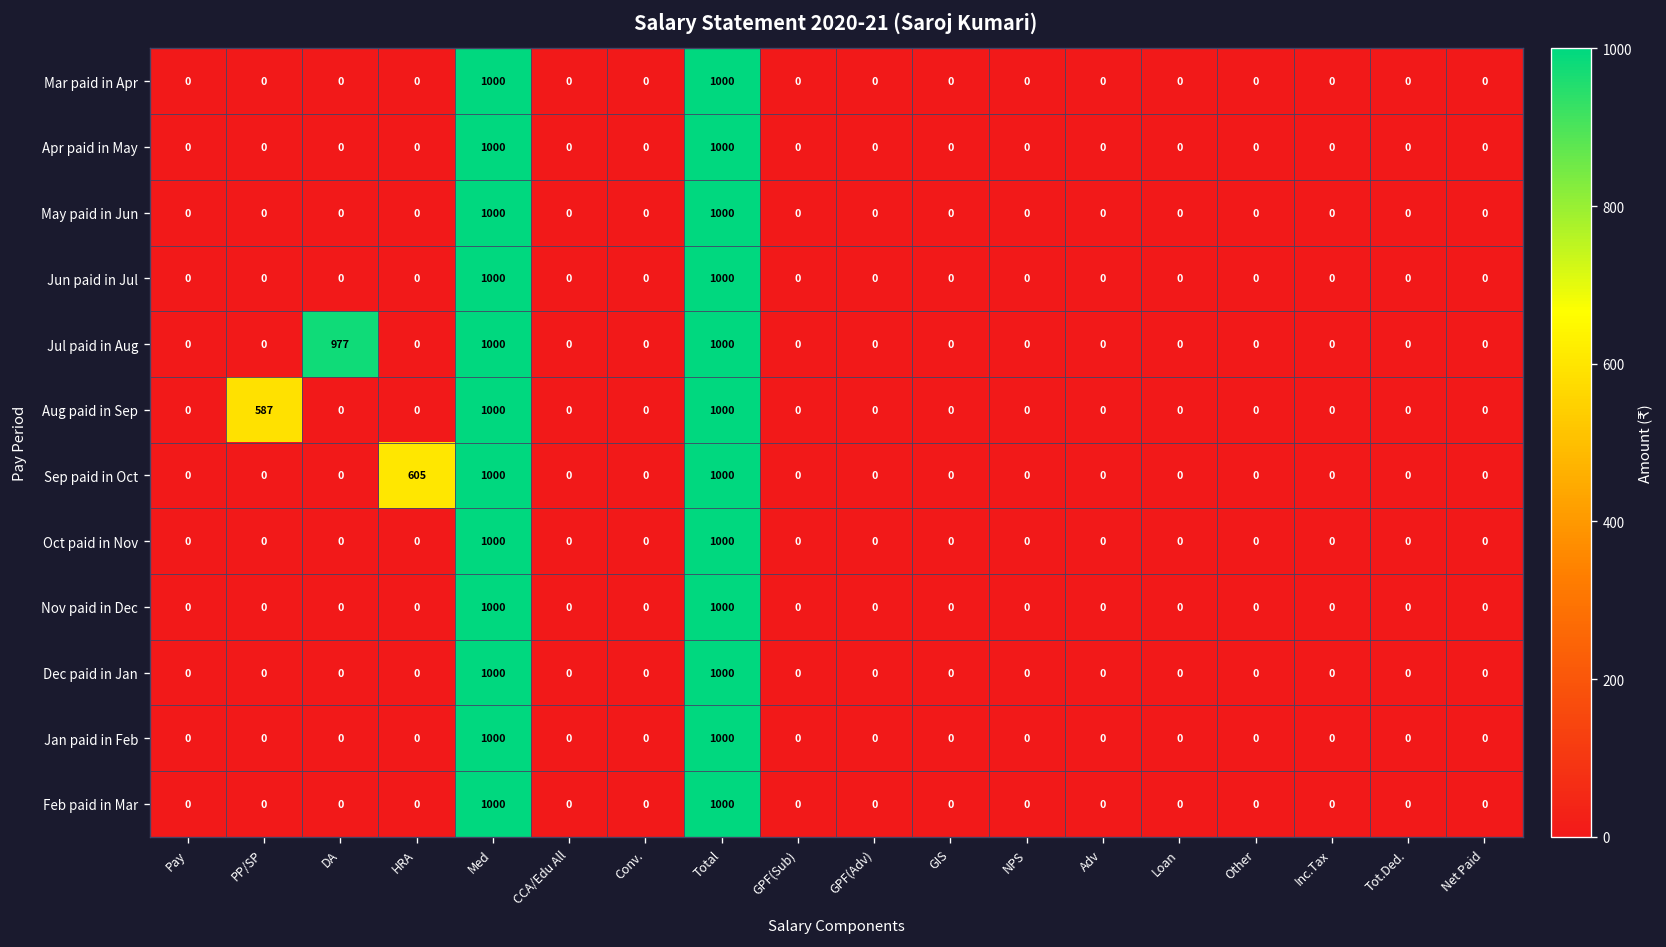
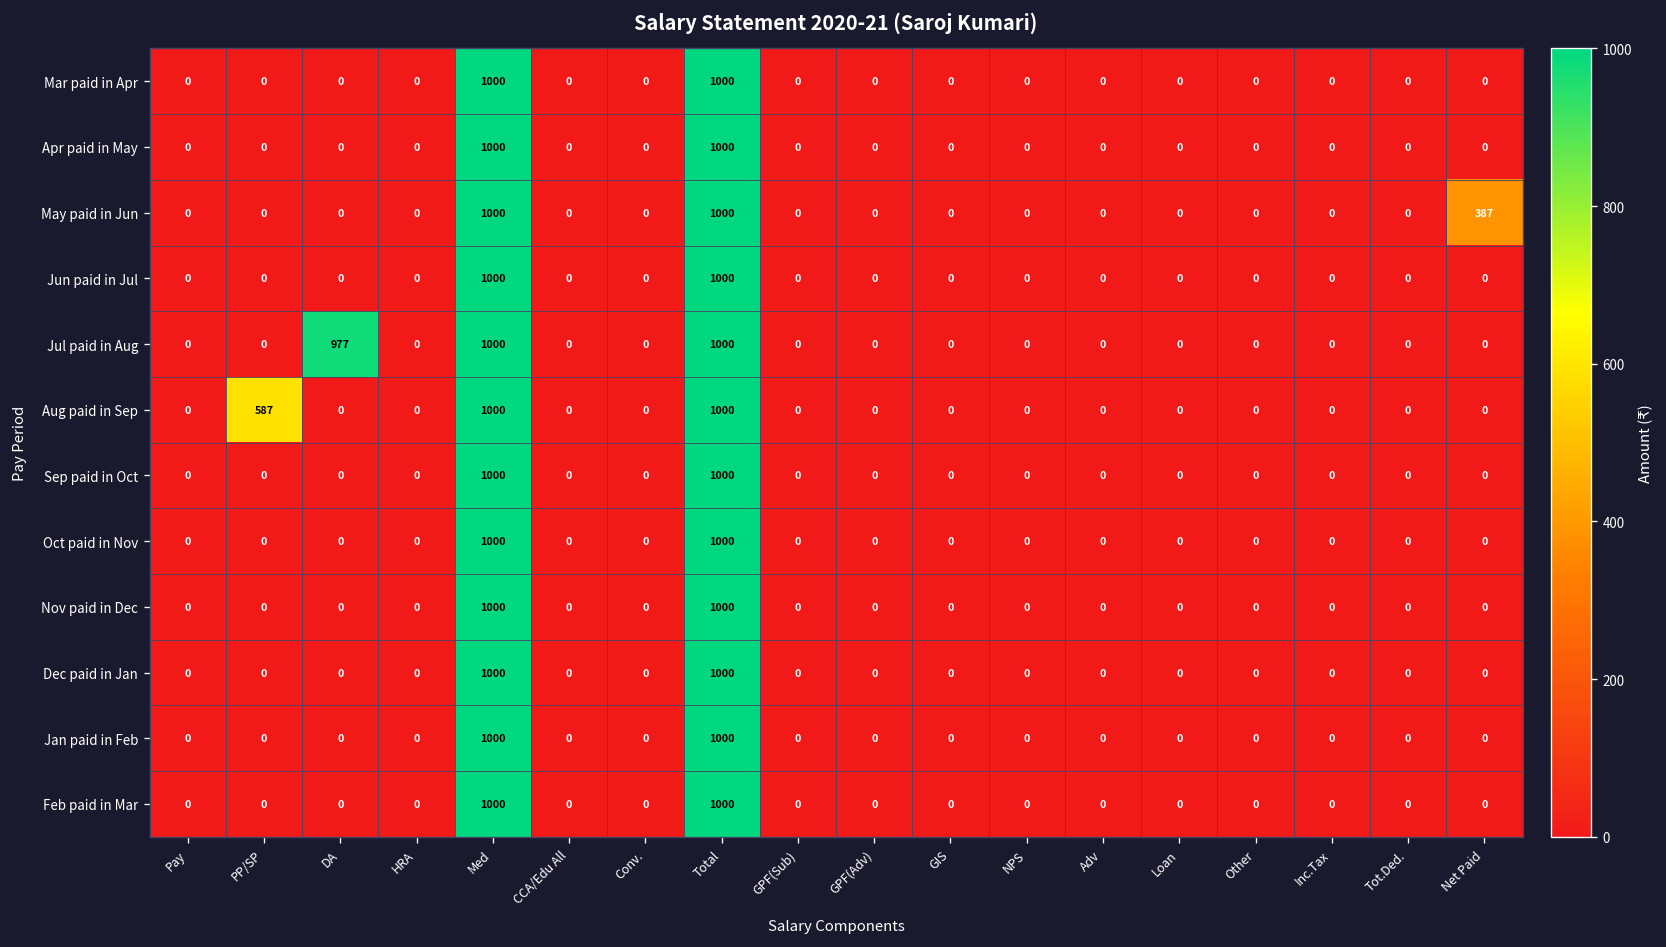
May paid in Jun, Net Paid: 0 -> 387
Sep paid in Oct, HRA: 605 -> 0
